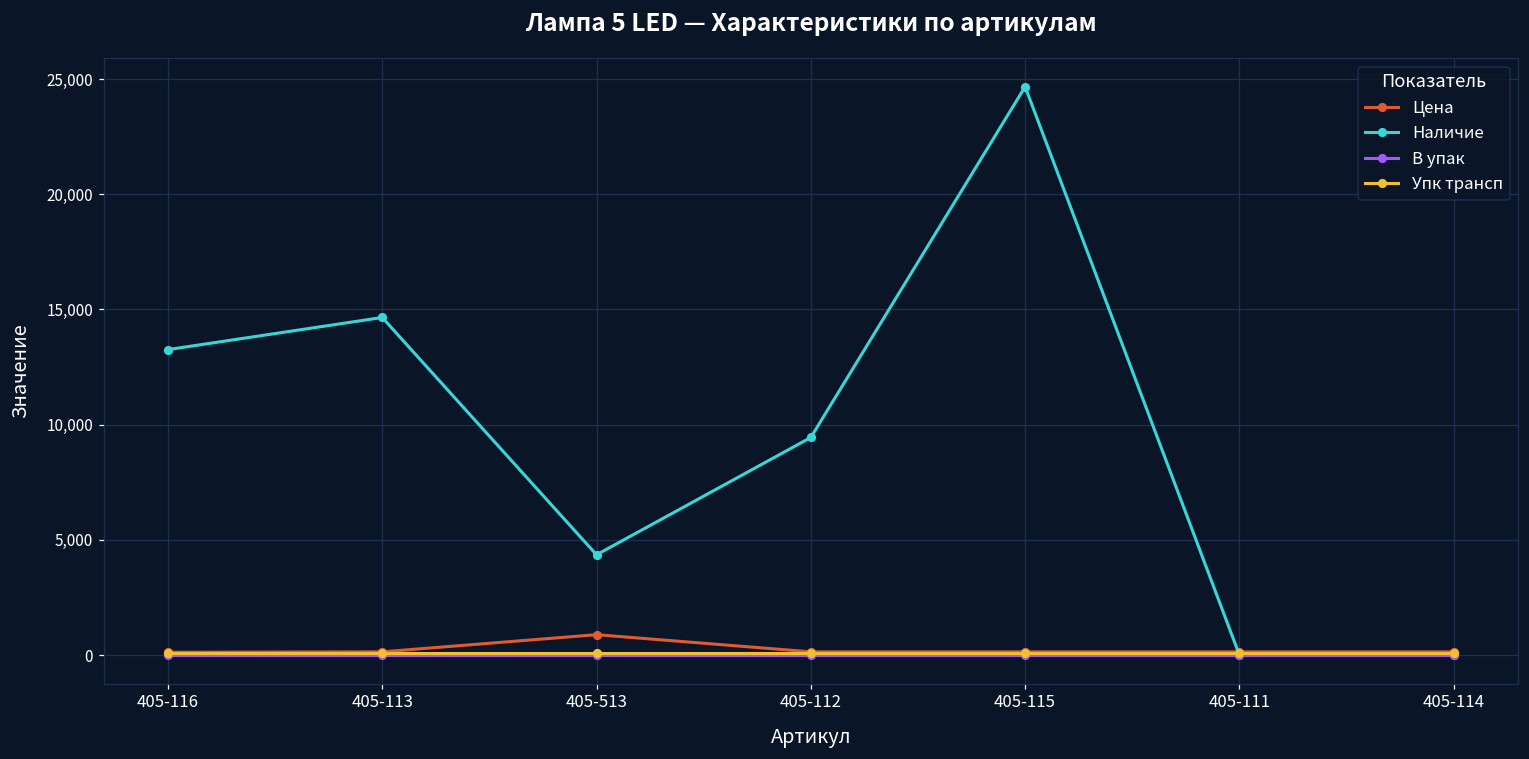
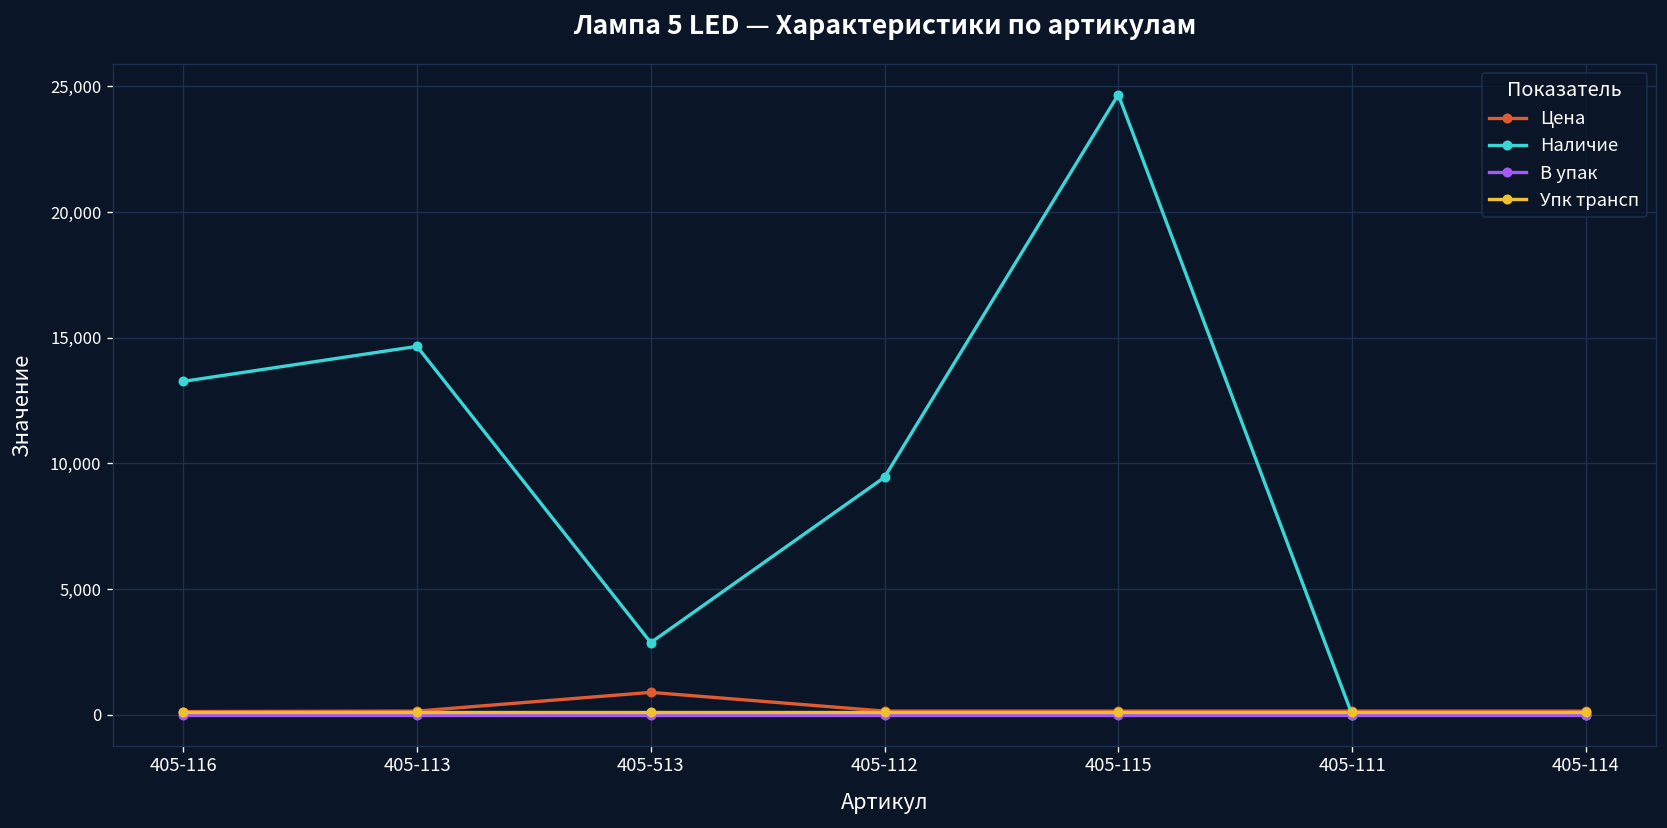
Наличие, 405-513: 4,400 -> 2,900
